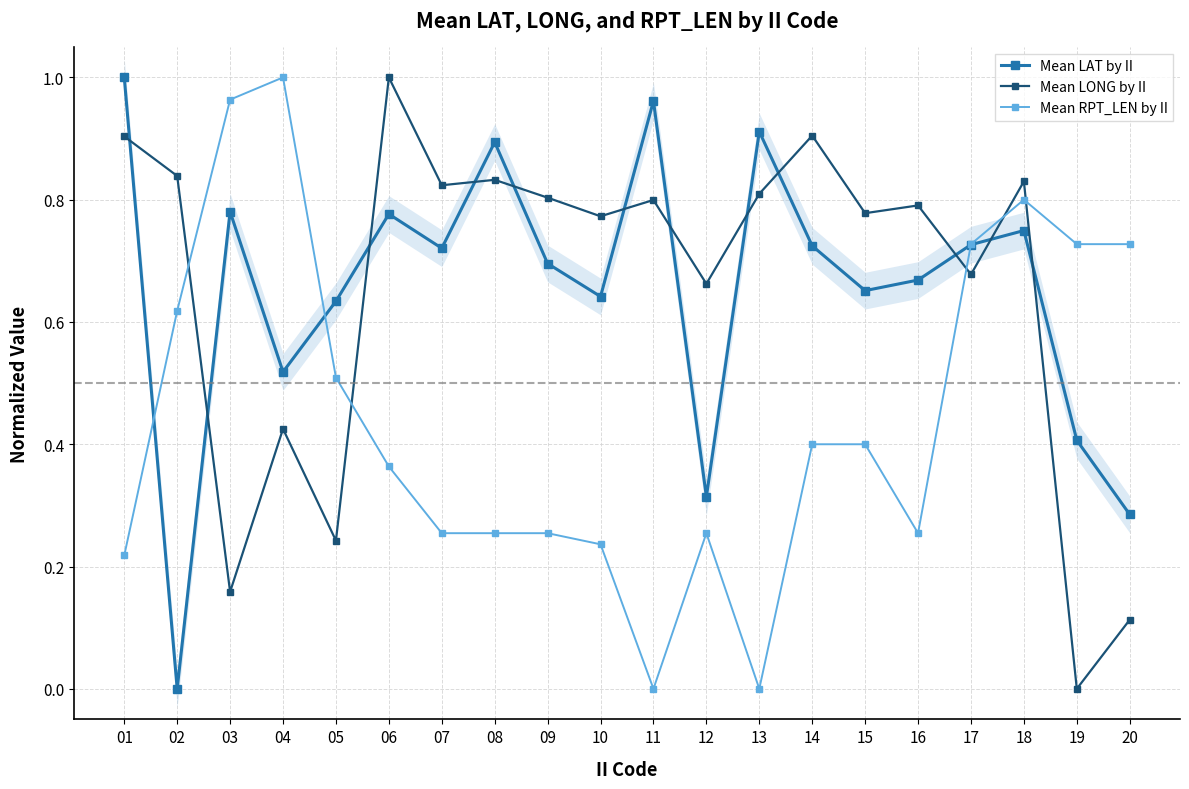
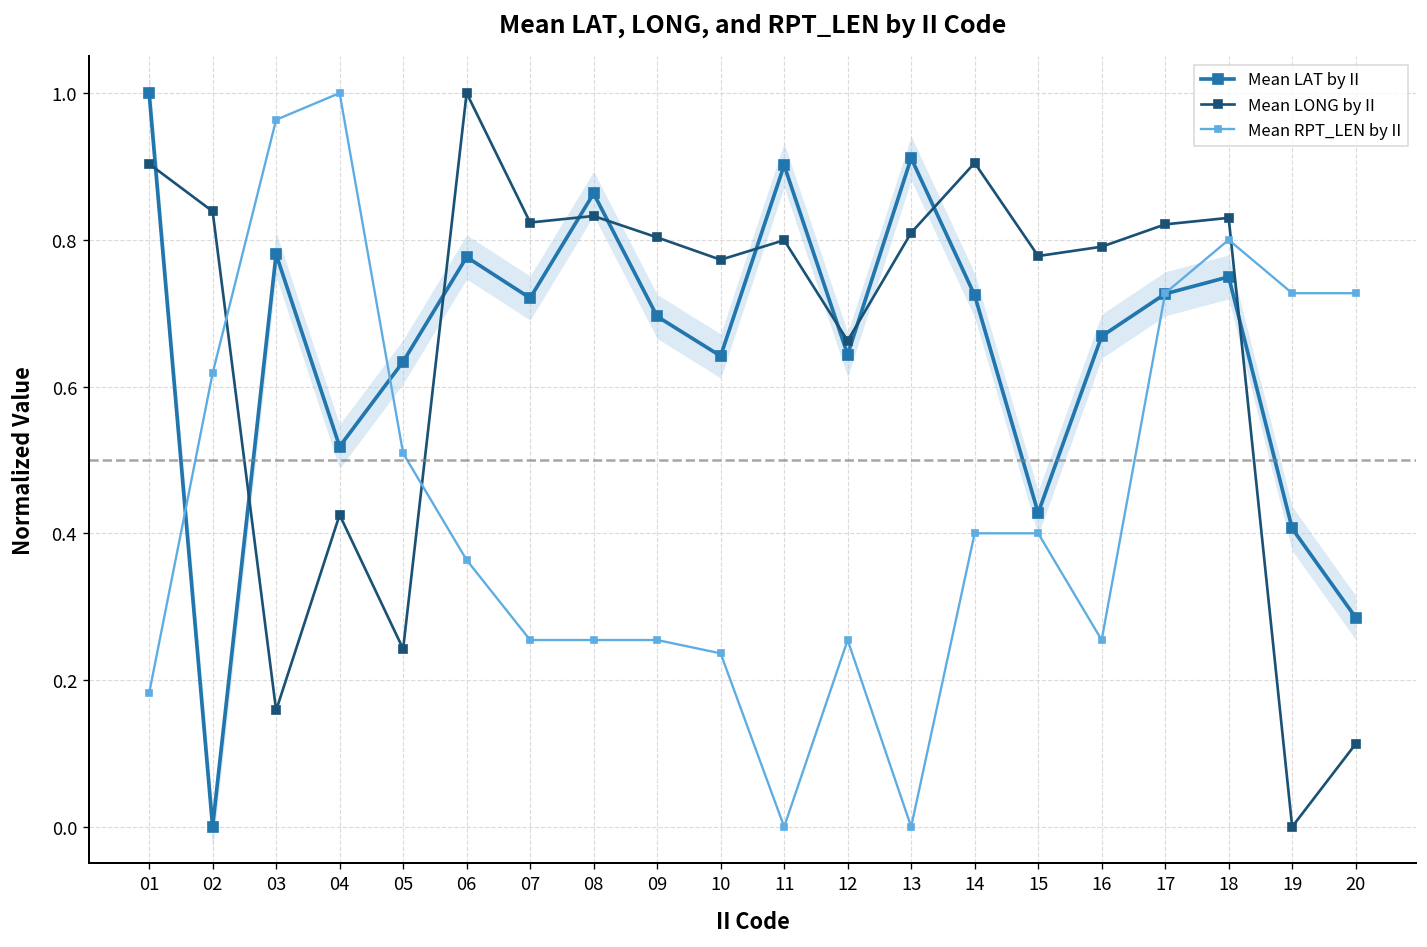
Mean RPT_LEN by II, 01: 0.22 -> 0.18
Mean LAT by II, 08: 0.89 -> 0.86
Mean LAT by II, 11: 0.96 -> 0.90
Mean LAT by II, 12: 0.31 -> 0.64
Mean LAT by II, 15: 0.65 -> 0.43
Mean LONG by II, 17: 0.68 -> 0.82
